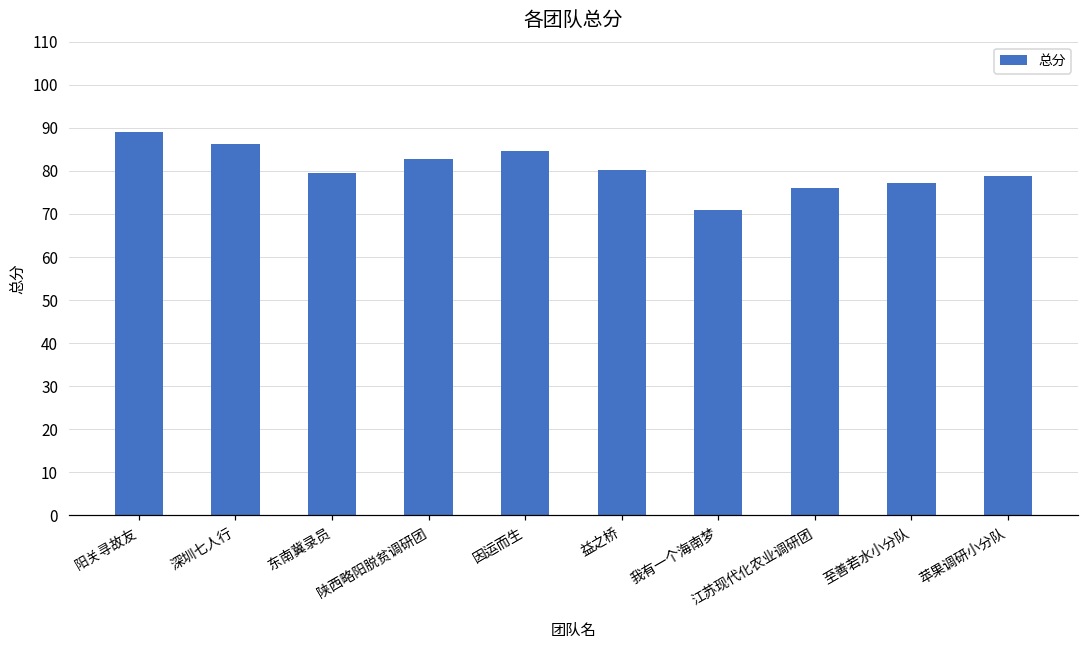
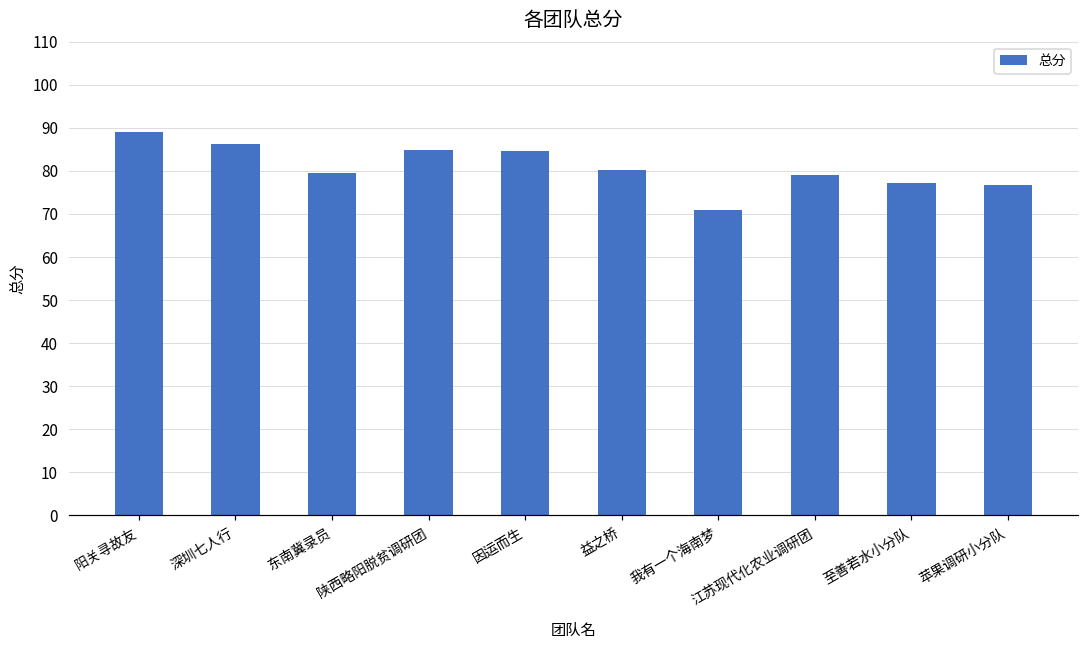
陕西略阳脱贫调研团: 83 -> 85
江苏现代化农业调研团: 76 -> 79
苹果调研小分队: 79 -> 77
